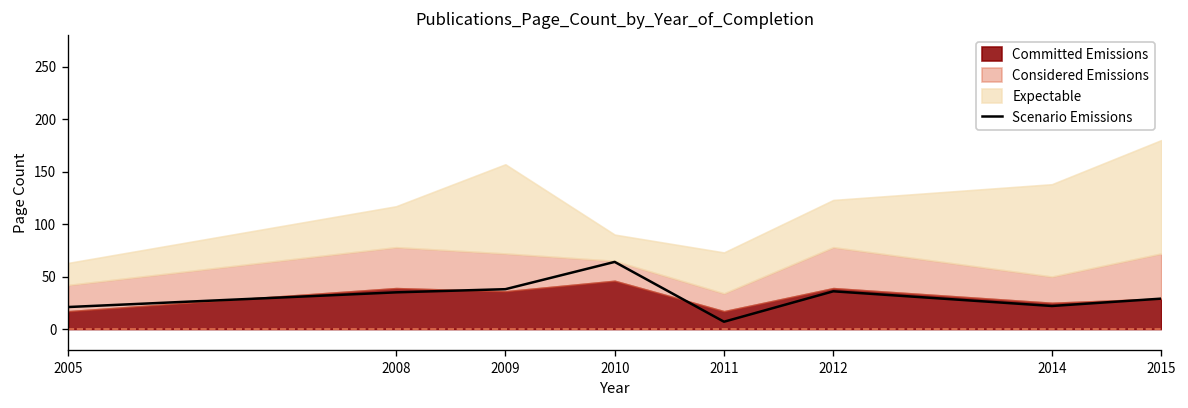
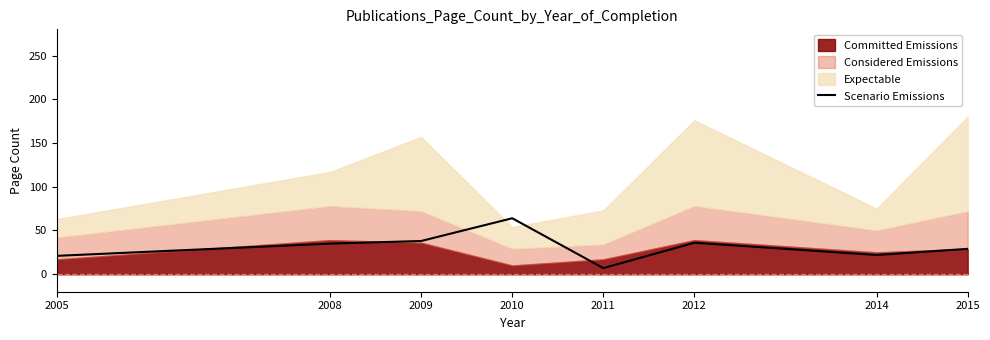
Committed Emissions, 2010: 50 -> 10
Expectable, 2012: 50 -> 100
Expectable, 2014: 90 -> 30
